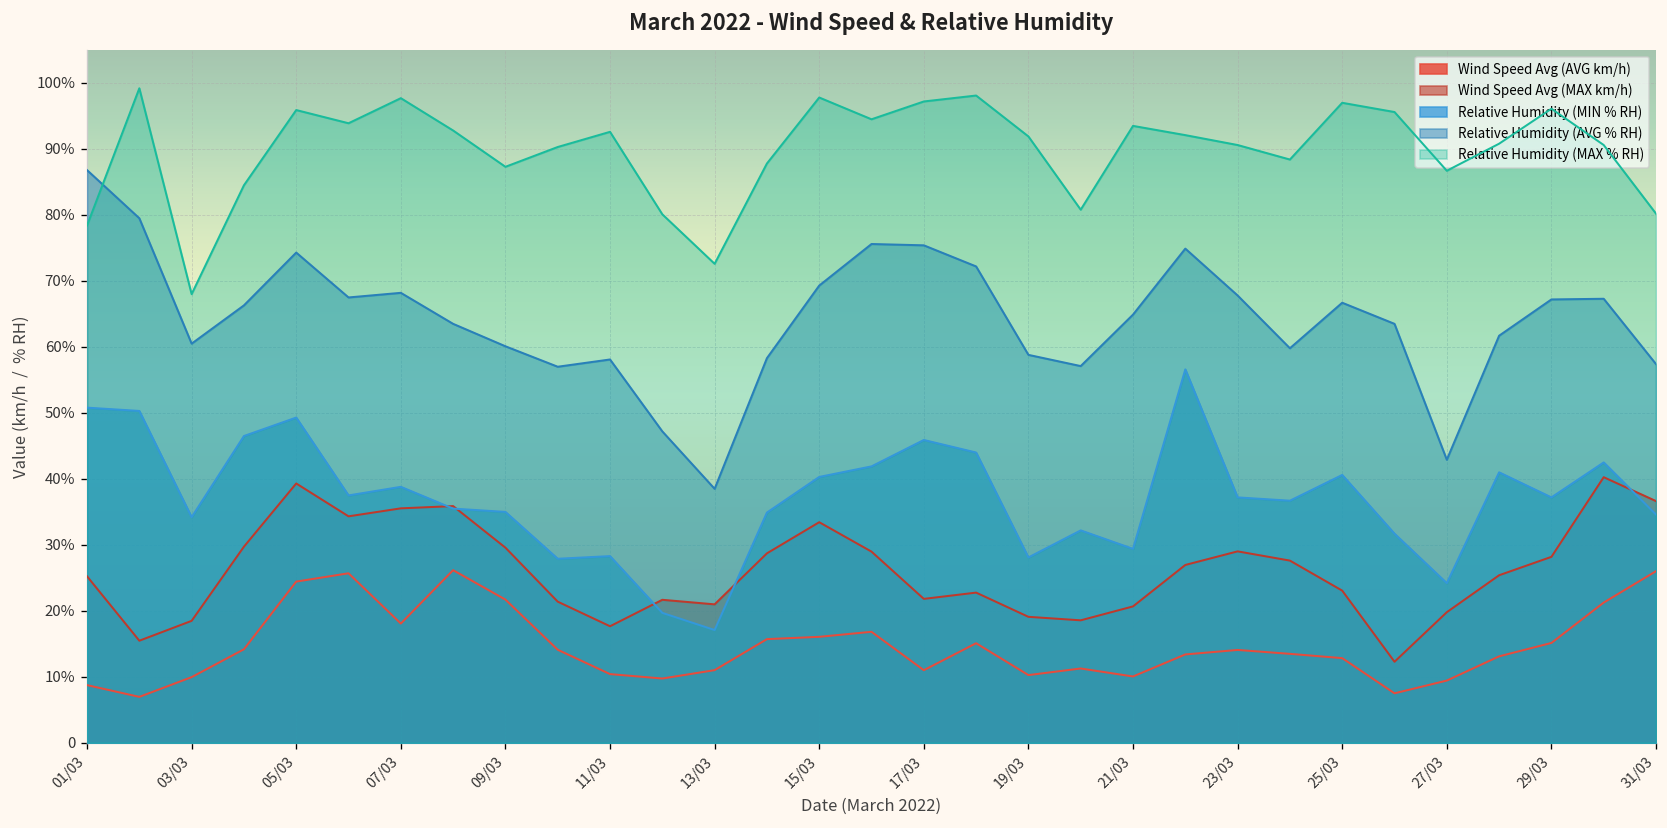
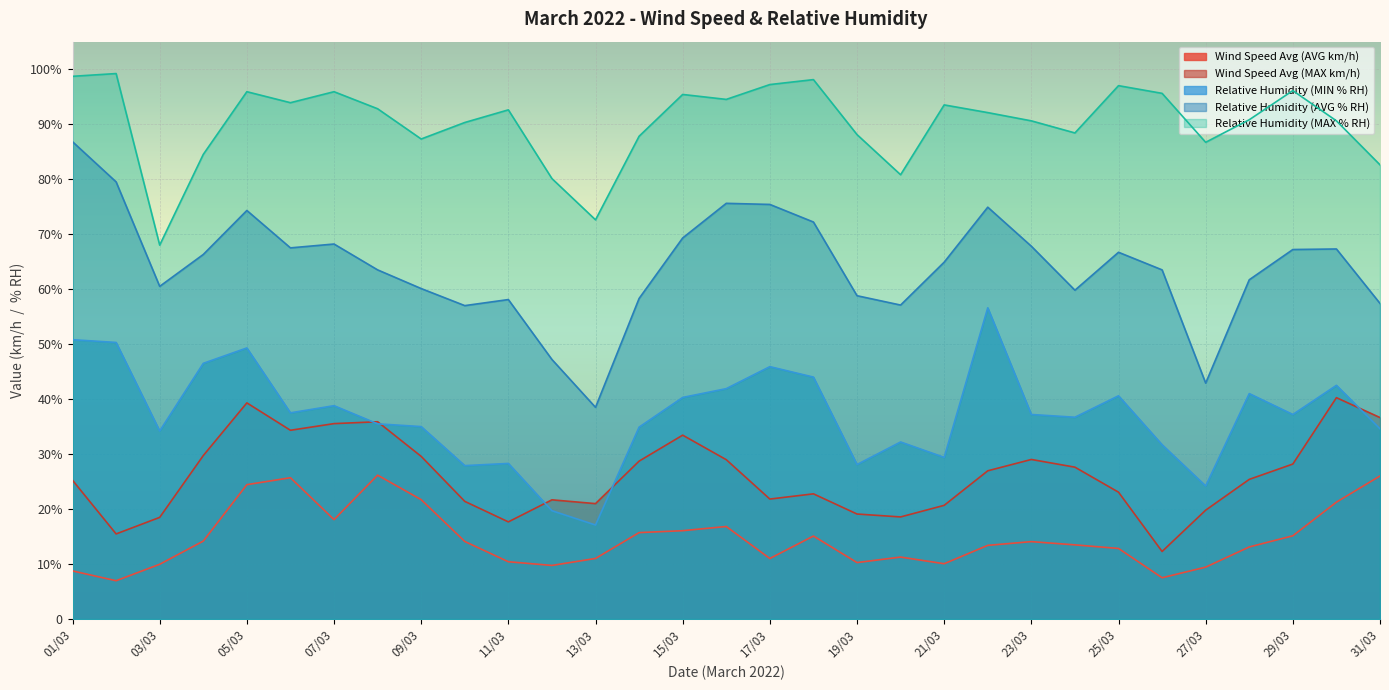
Relative Humidity (MAX % RH), 01/03: 78% -> 99%
Relative Humidity (MAX % RH), 07/03: 98% -> 96%
Relative Humidity (MAX % RH), 15/03: 98% -> 95%
Relative Humidity (MAX % RH), 19/03: 92% -> 88%
Relative Humidity (MAX % RH), 31/03: 80% -> 83%
